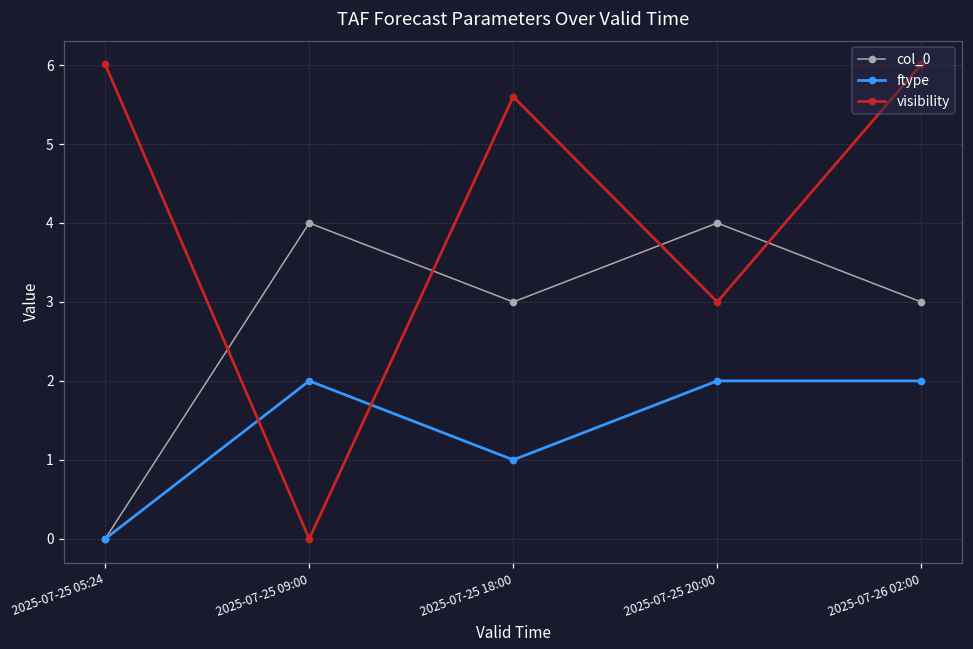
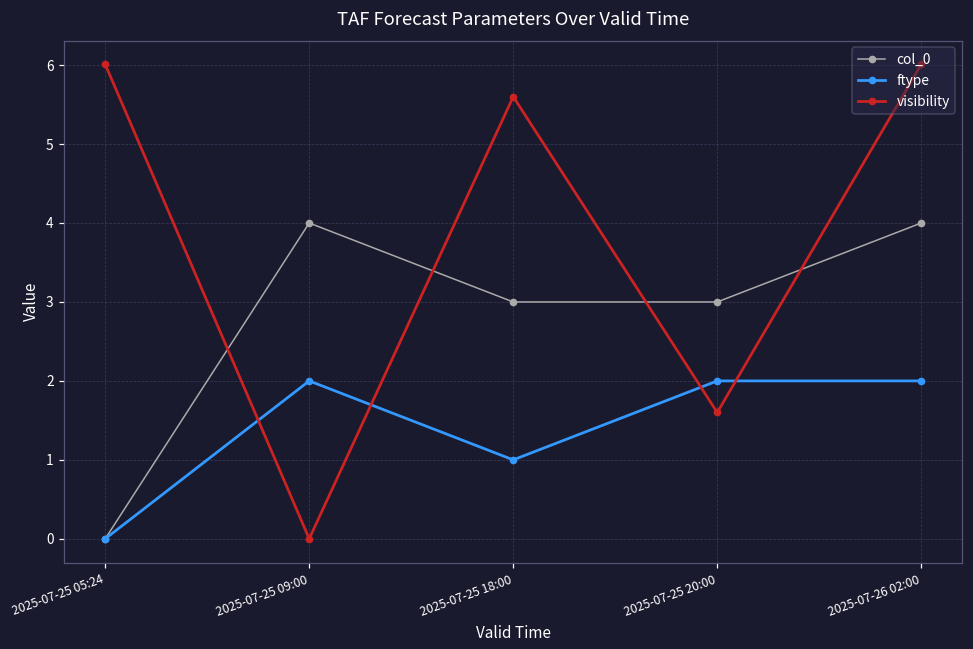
col_0, 2025-07-25 20:00: 4 -> 3
visibility, 2025-07-25 20:00: 3.0 -> 1.6
col_0, 2025-07-26 02:00: 3 -> 4
